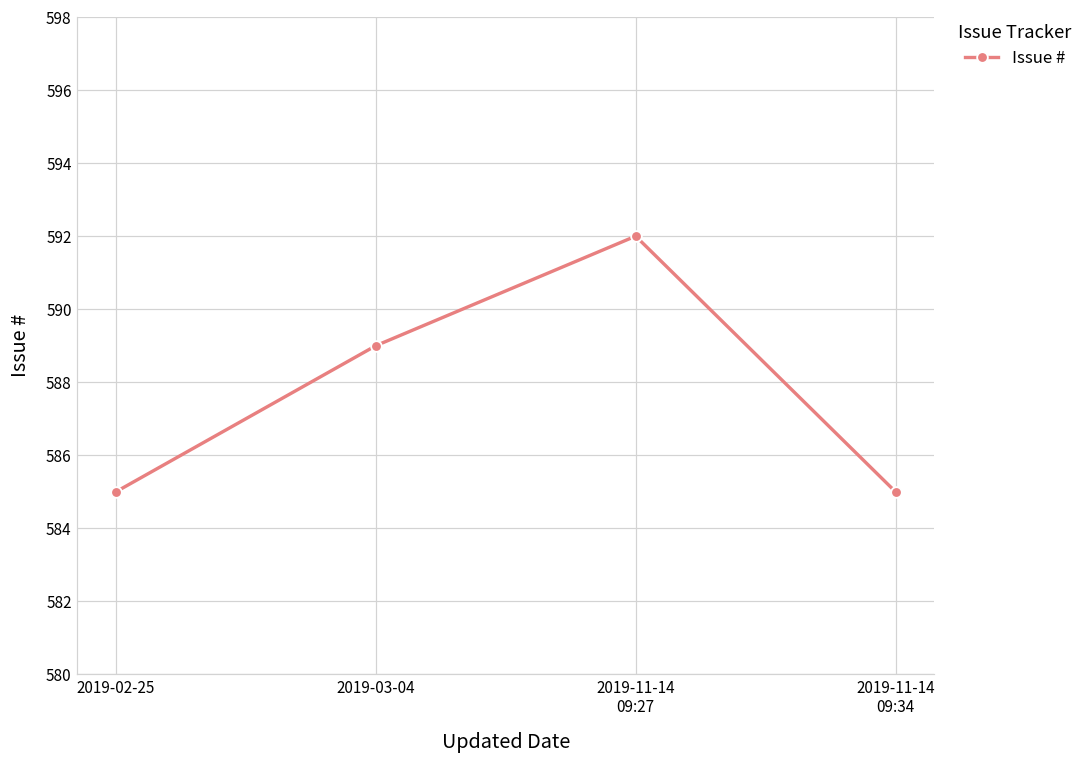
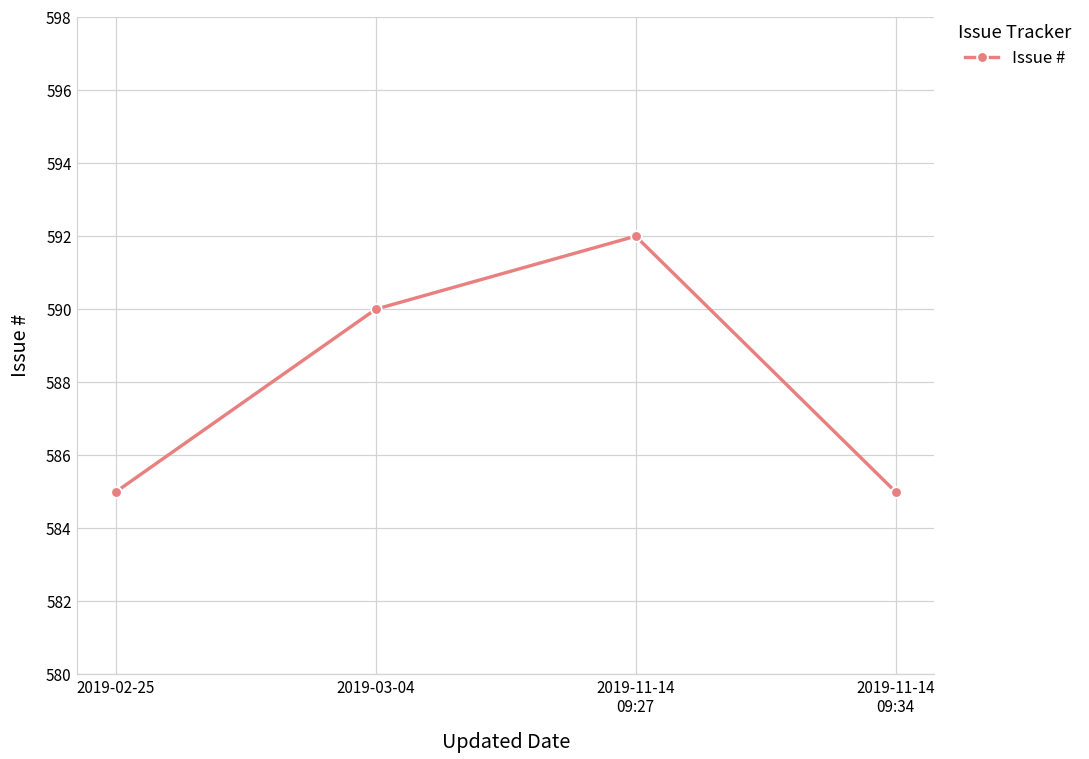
2019-03-04: 589 -> 590
